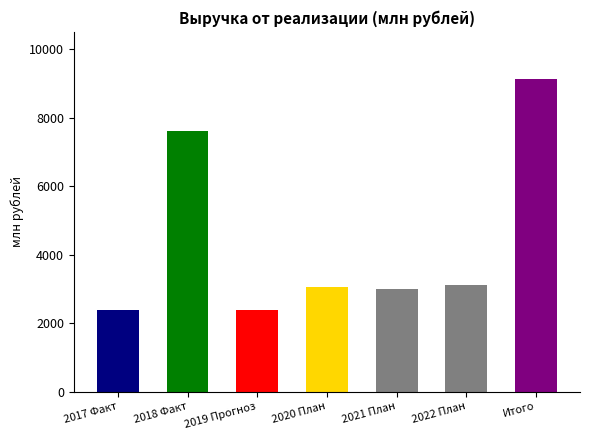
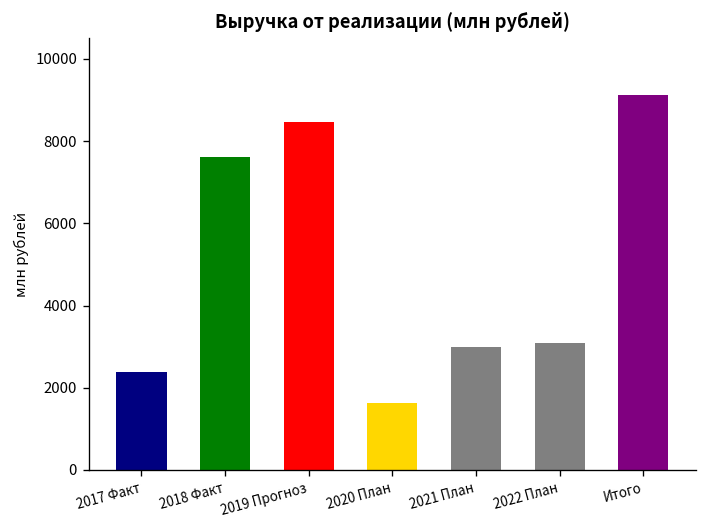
2019 Прогноз: 2400 -> 8500
2020 План: 3000 -> 1600
